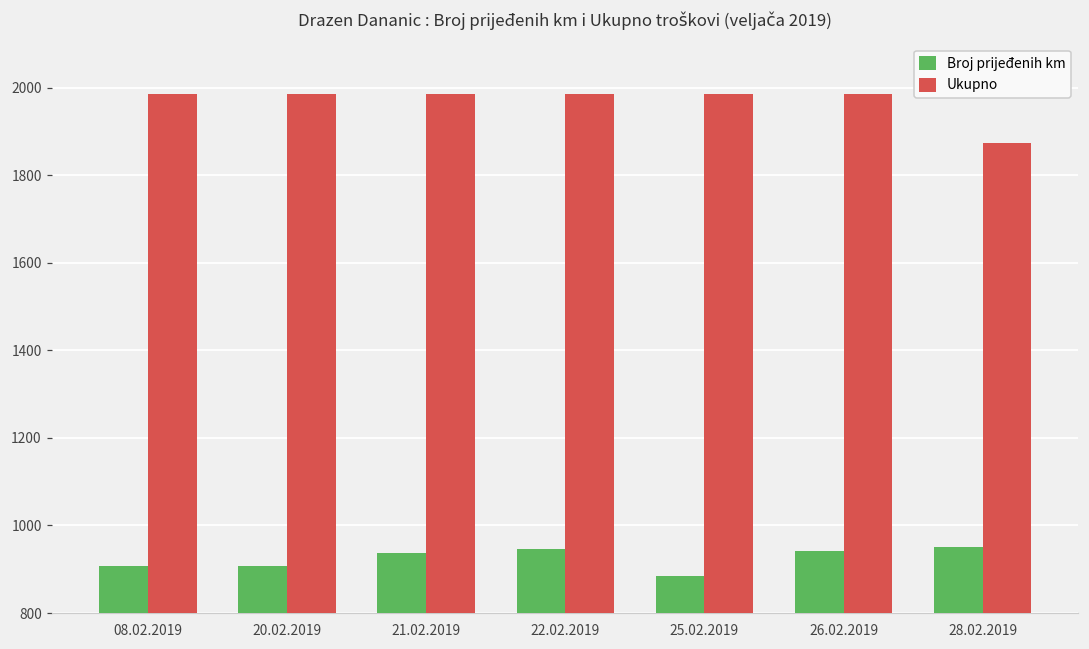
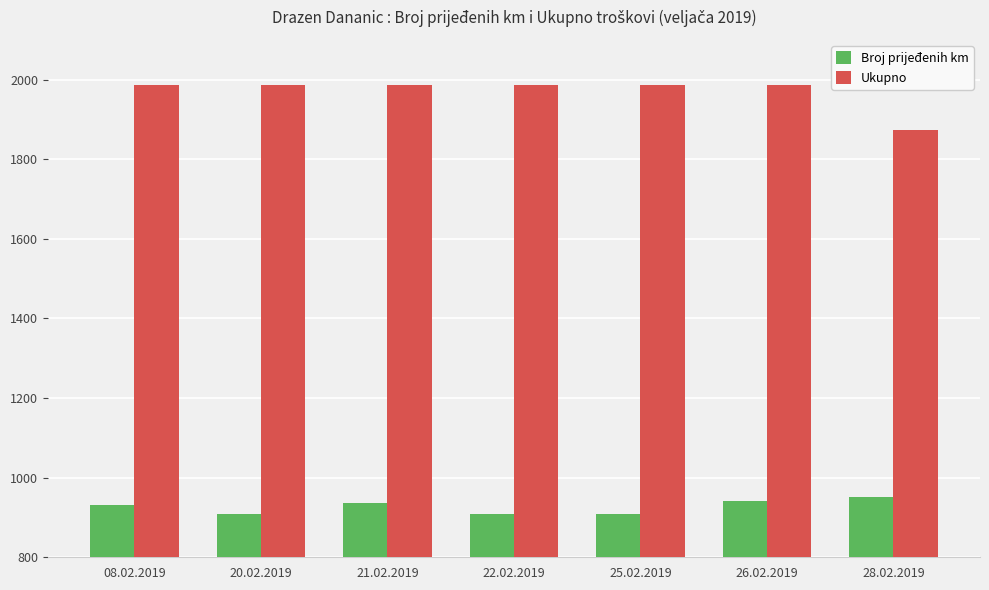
Broj prijeđenih km, 08.02.2019: 910 -> 930
Broj prijeđenih km, 22.02.2019: 950 -> 910
Broj prijeđenih km, 25.02.2019: 890 -> 910
